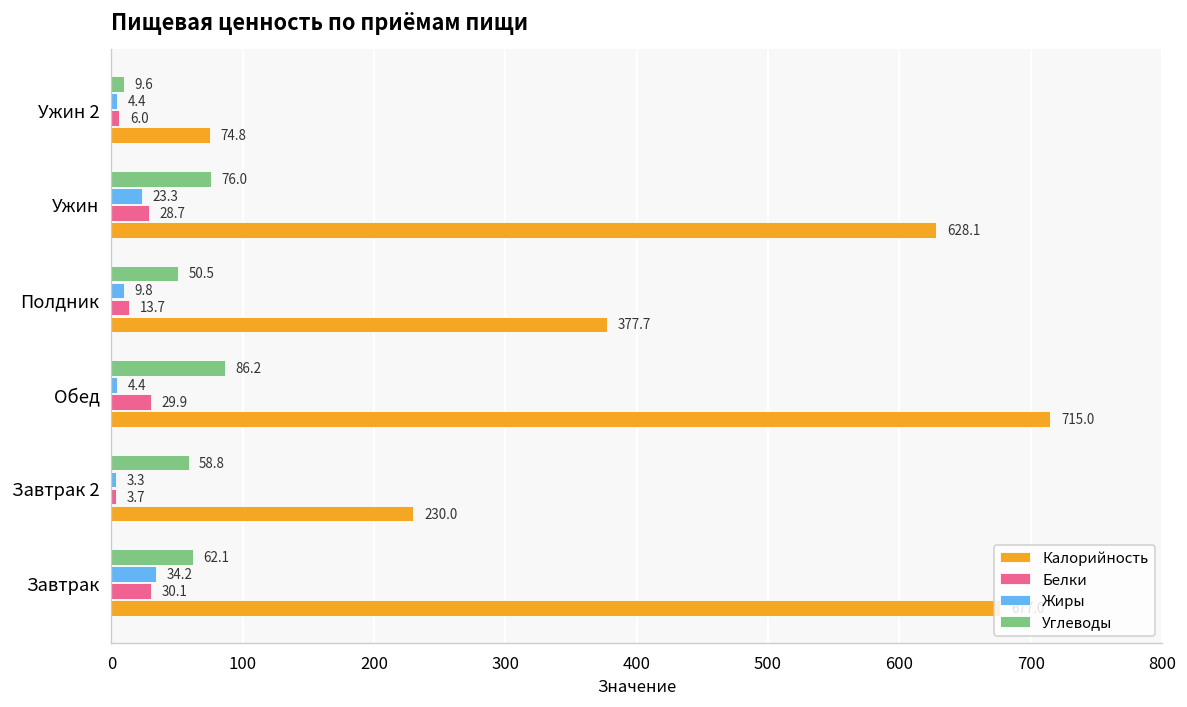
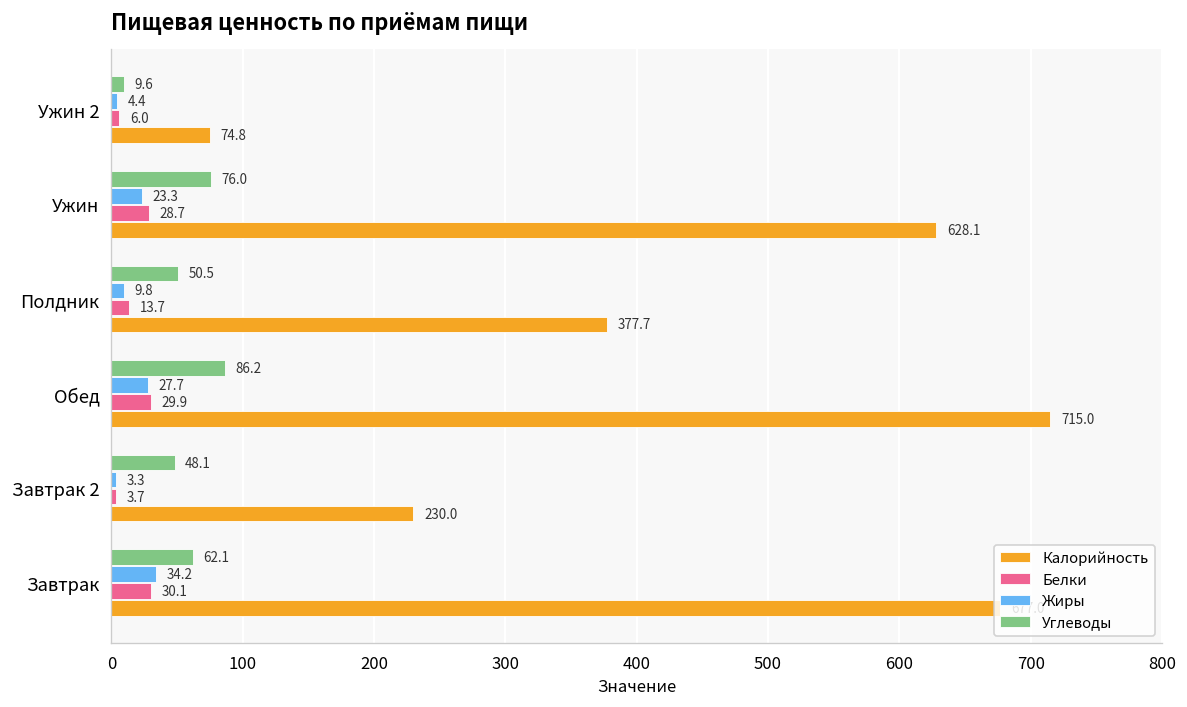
Жиры, Обед: 4.4 -> 27.7
Углеводы, Завтрак 2: 58.8 -> 48.1
